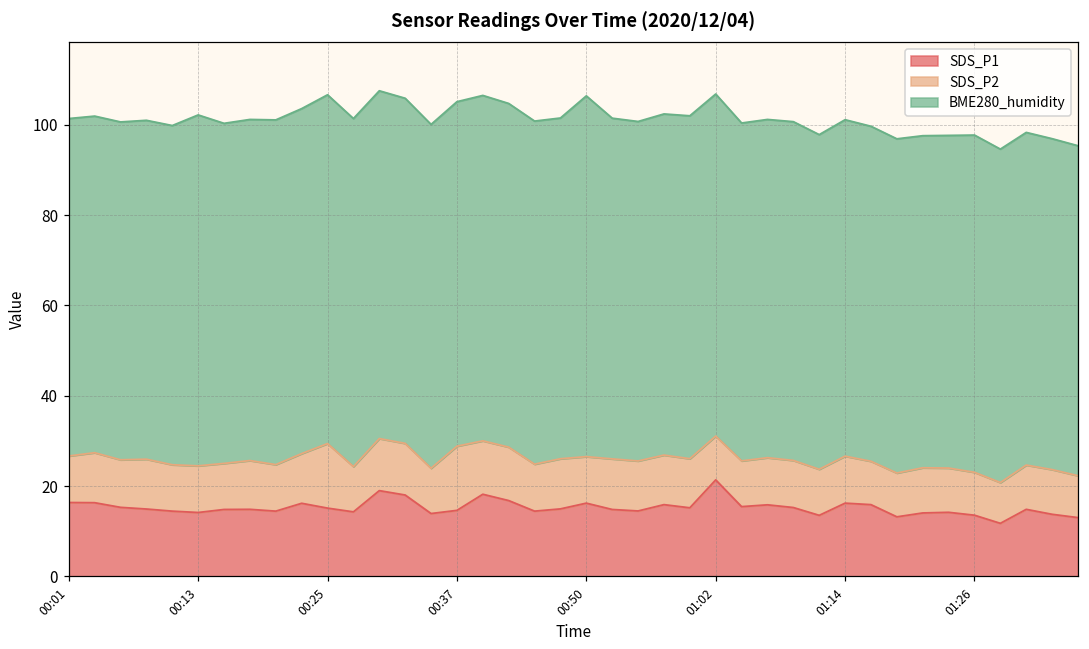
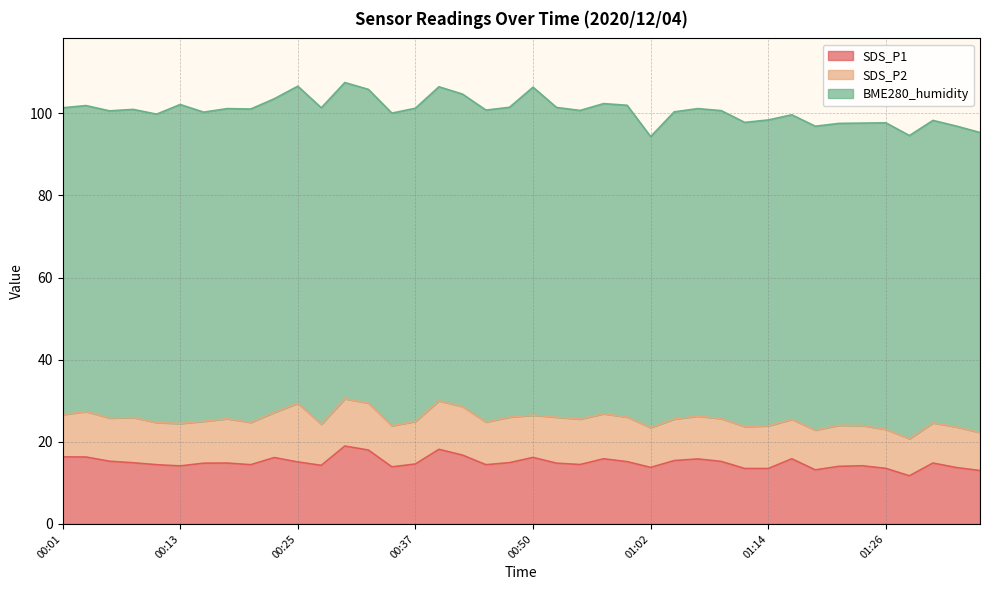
SDS_P2, 00:37: 14 -> 10
SDS_P1, 01:02: 21 -> 14
BME280_humidity, 01:02: 76 -> 71
SDS_P1, 01:14: 16 -> 14
